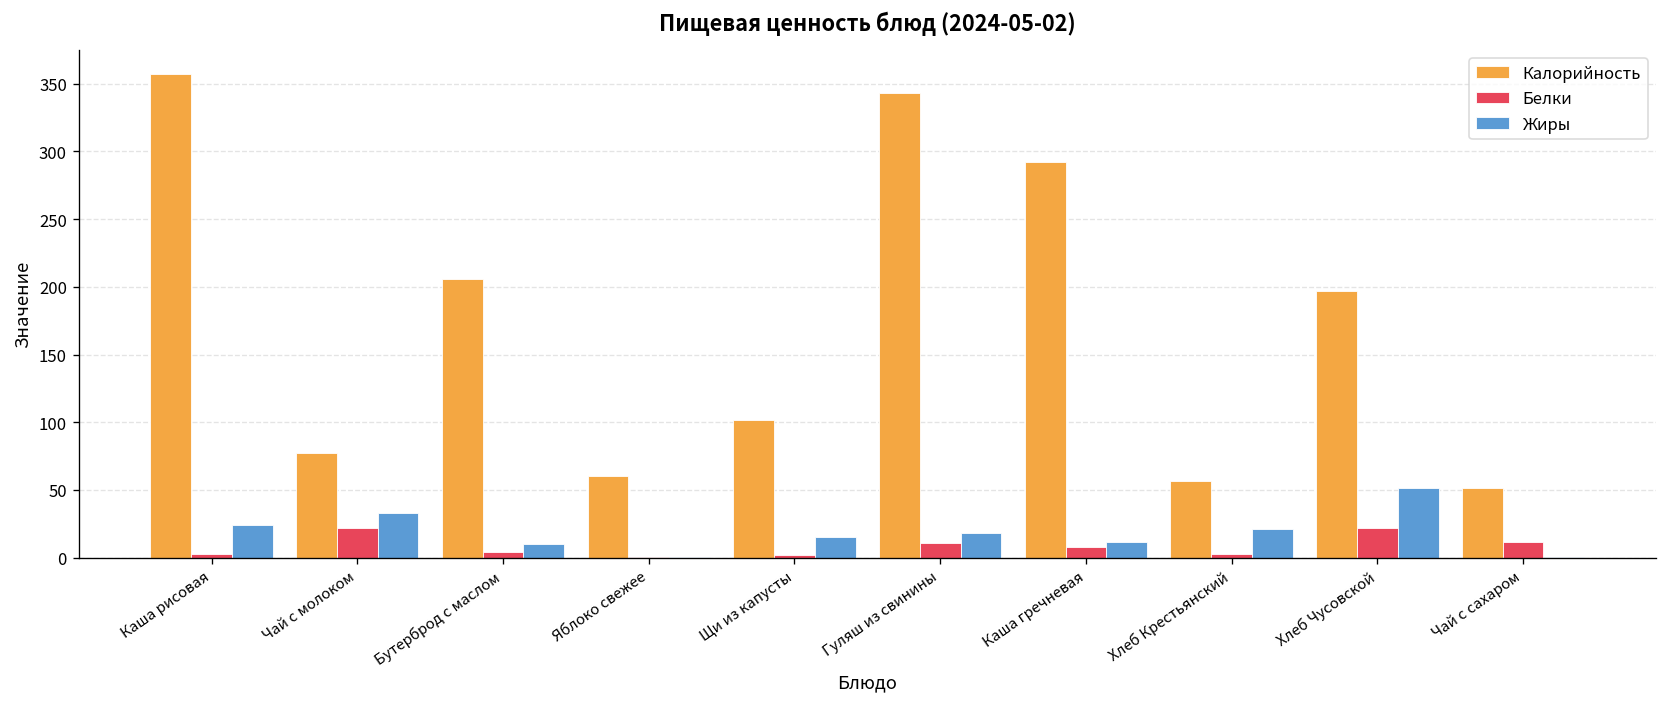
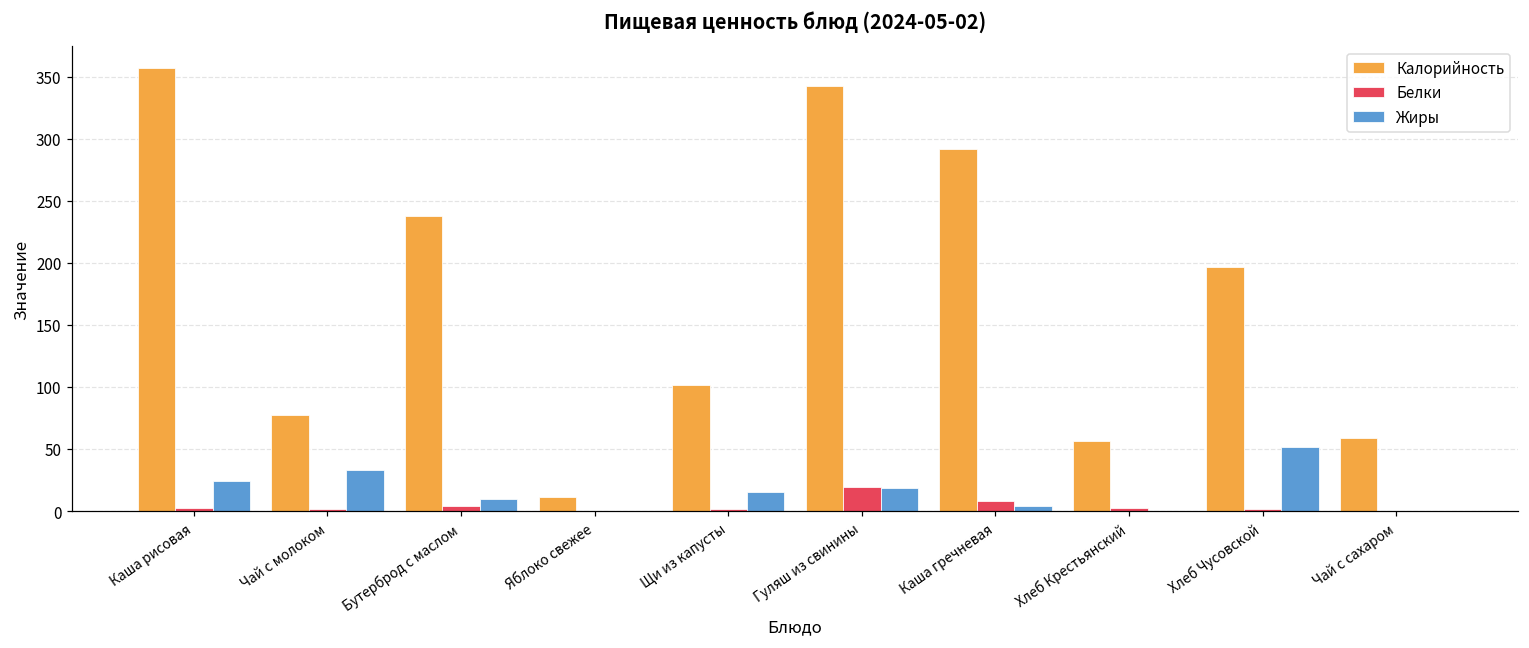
Белки, Чай с молоком: 22 -> 2
Калорийность, Бутерброд с маслом: 206 -> 238
Калорийность, Яблоко свежее: 60 -> 12
Белки, Гуляш из свинины: 11 -> 19
Жиры, Каша гречневая: 12 -> 4
Жиры, Хлеб Крестьянский: 21 -> 0
Белки, Хлеб Чусовской: 22 -> 2
Калорийность, Чай с сахаром: 51 -> 59
Белки, Чай с сахаром: 12 -> 0
